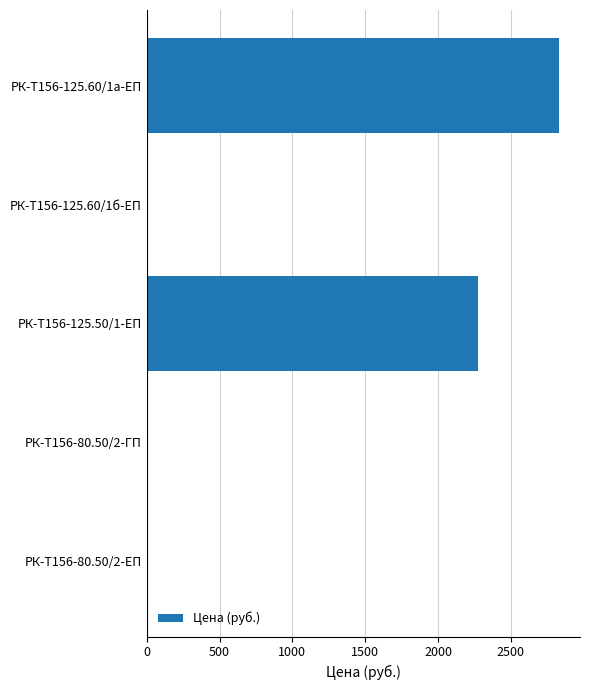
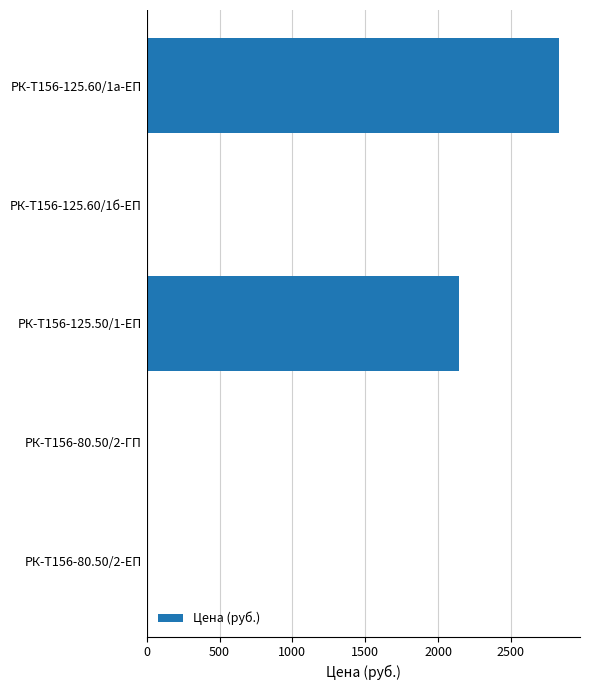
РК-Т156-125.50/1-ЕП: 2280 -> 2140
